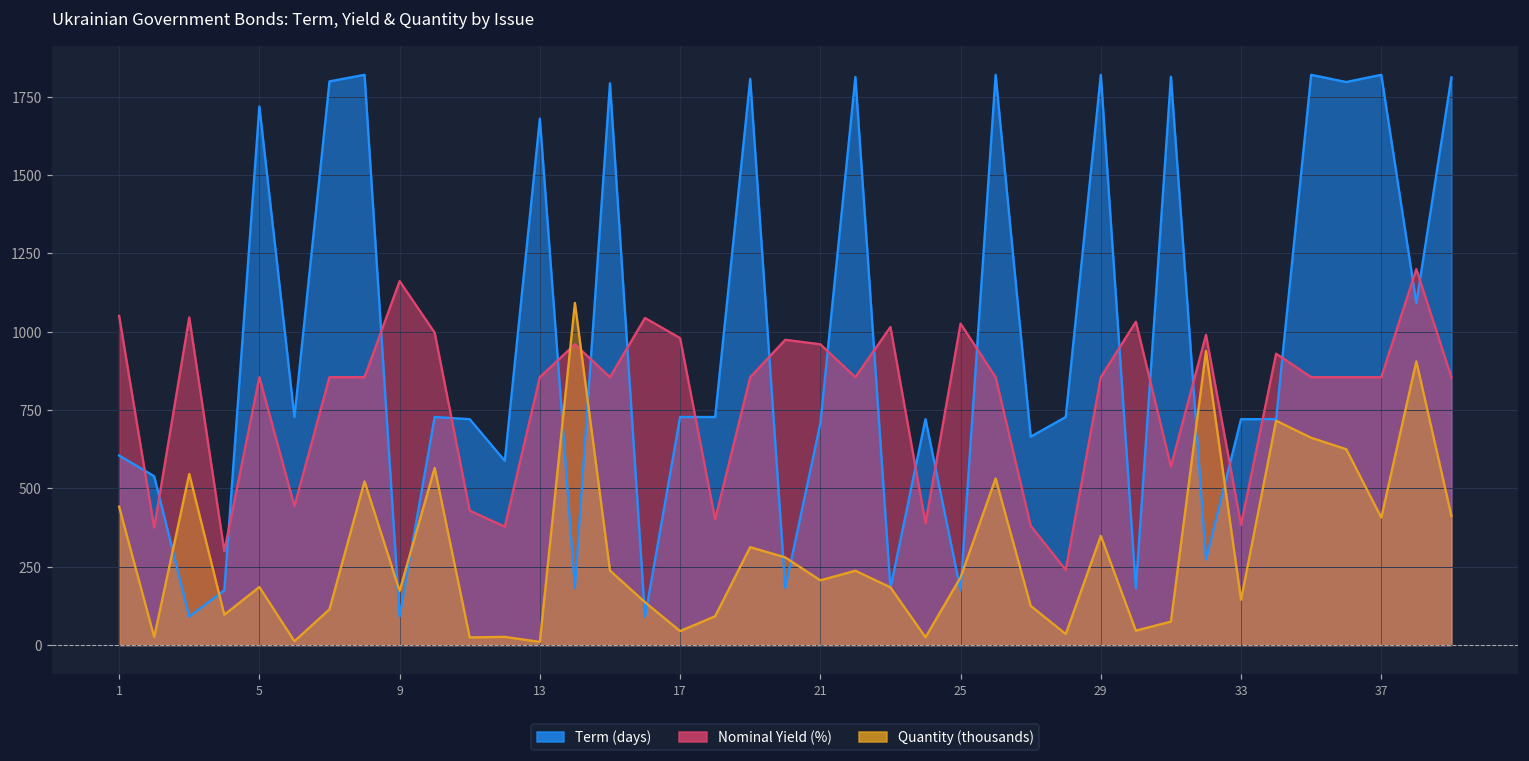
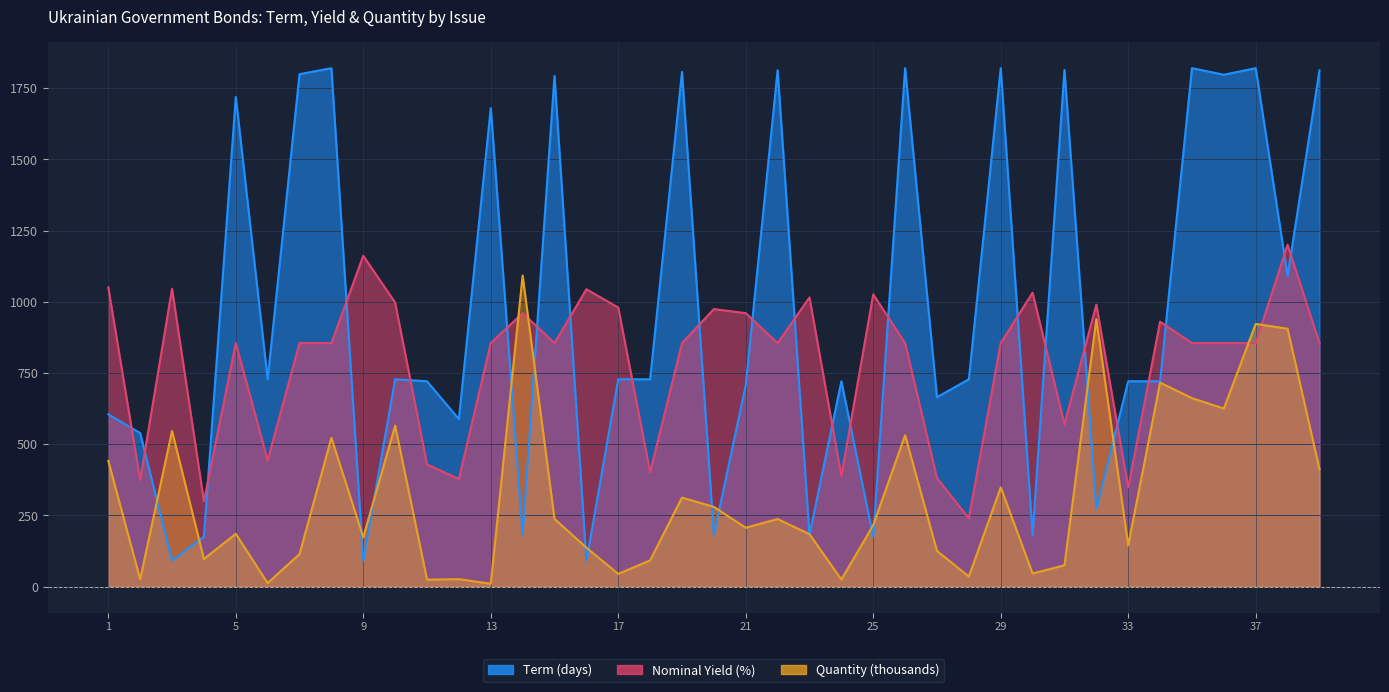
Nominal Yield (%), 33: 380 -> 350
Quantity (thousands), 37: 410 -> 920
